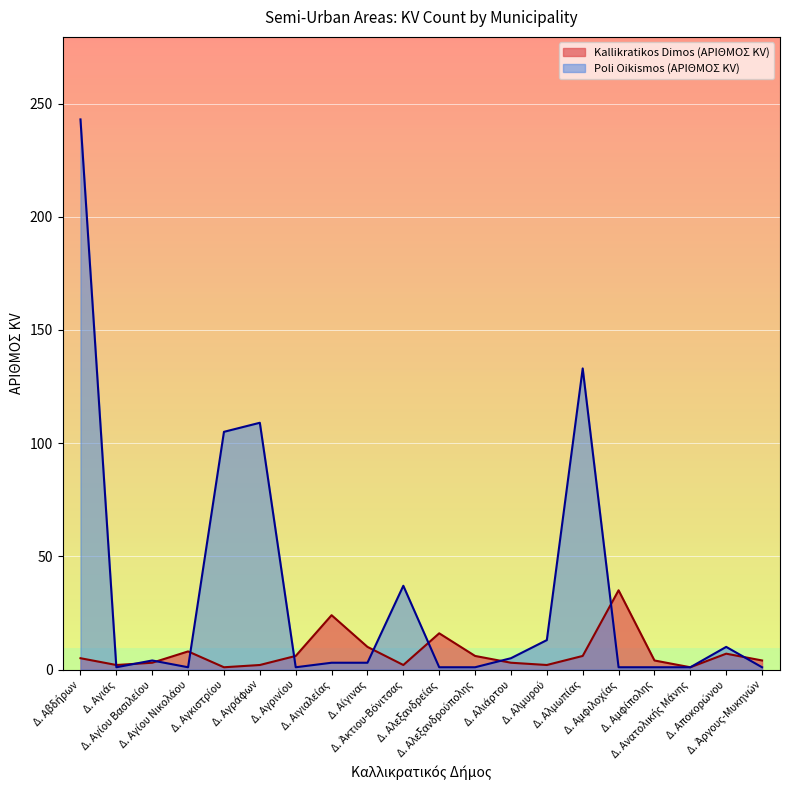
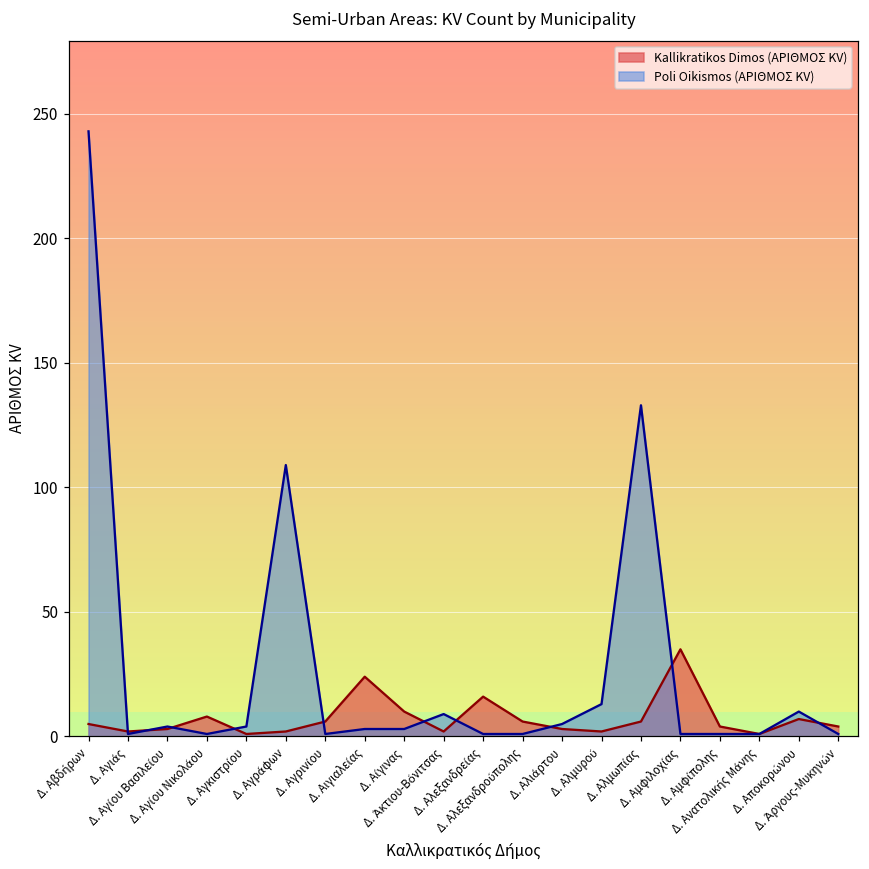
Poli Oikismos (ΑΡΙΘΜΟΣ KV), Δ. Αγκιστρίου: 105 -> 4
Poli Oikismos (ΑΡΙΘΜΟΣ KV), Δ. Άκτιου-Βόνιτσας: 37 -> 9
